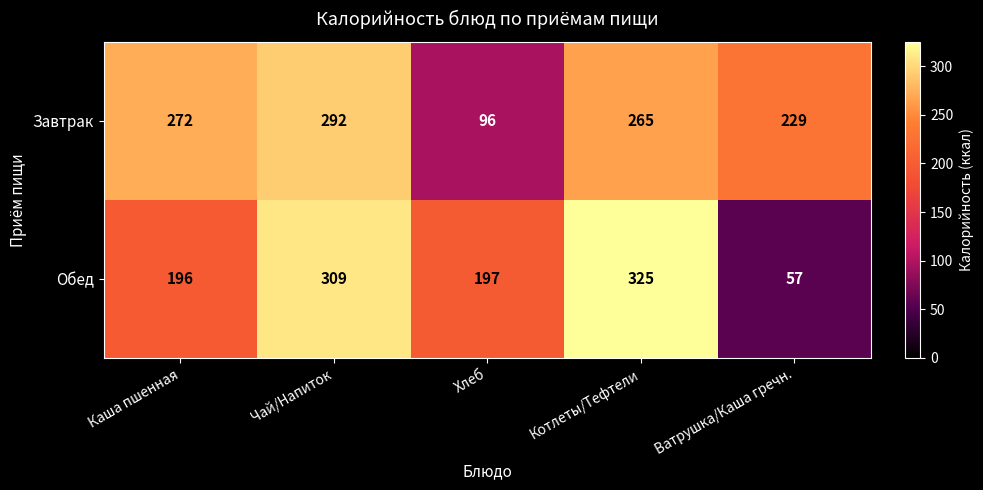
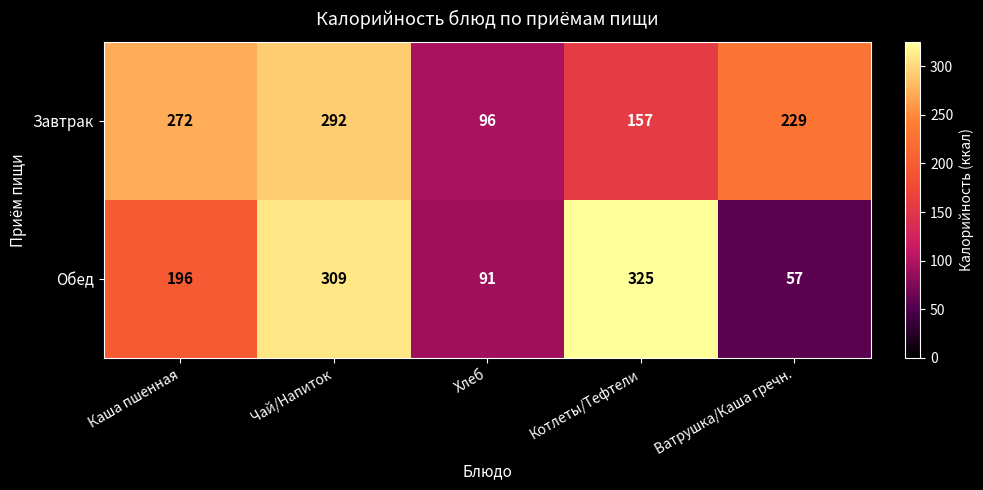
Завтрак, Котлеты/Тефтели: 265 -> 157
Обед, Хлеб: 197 -> 91
